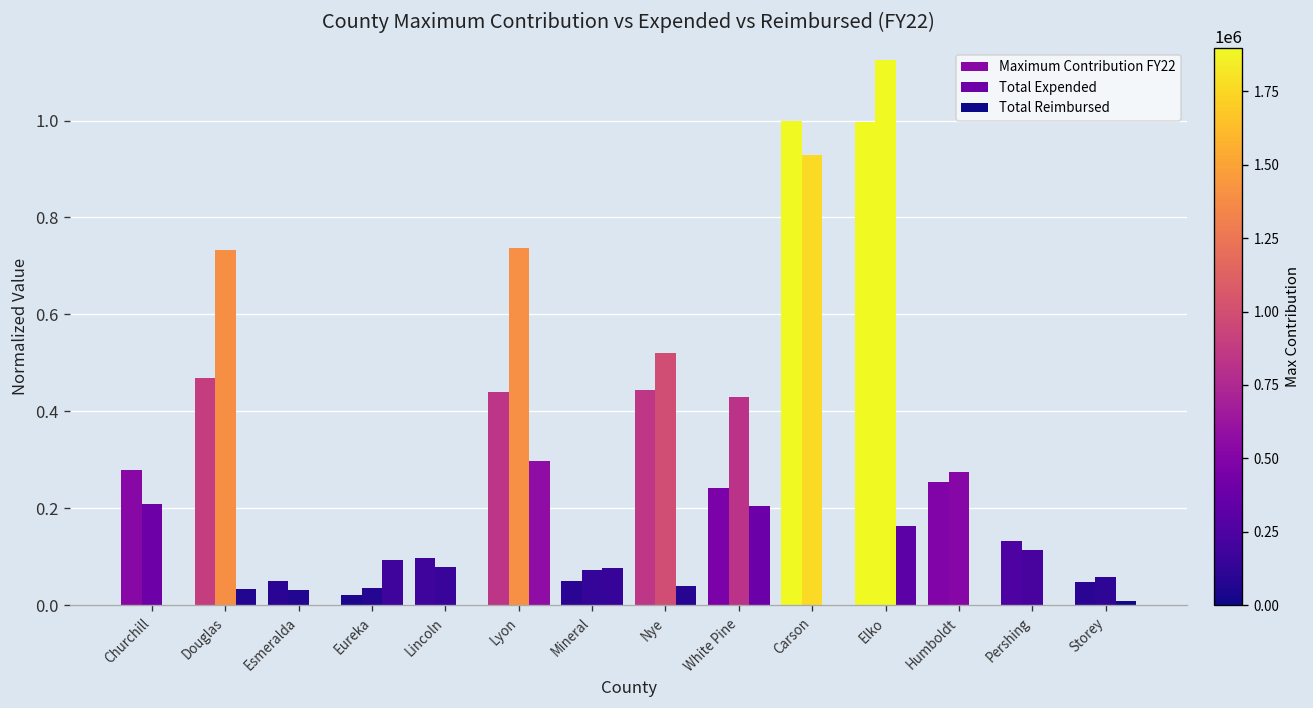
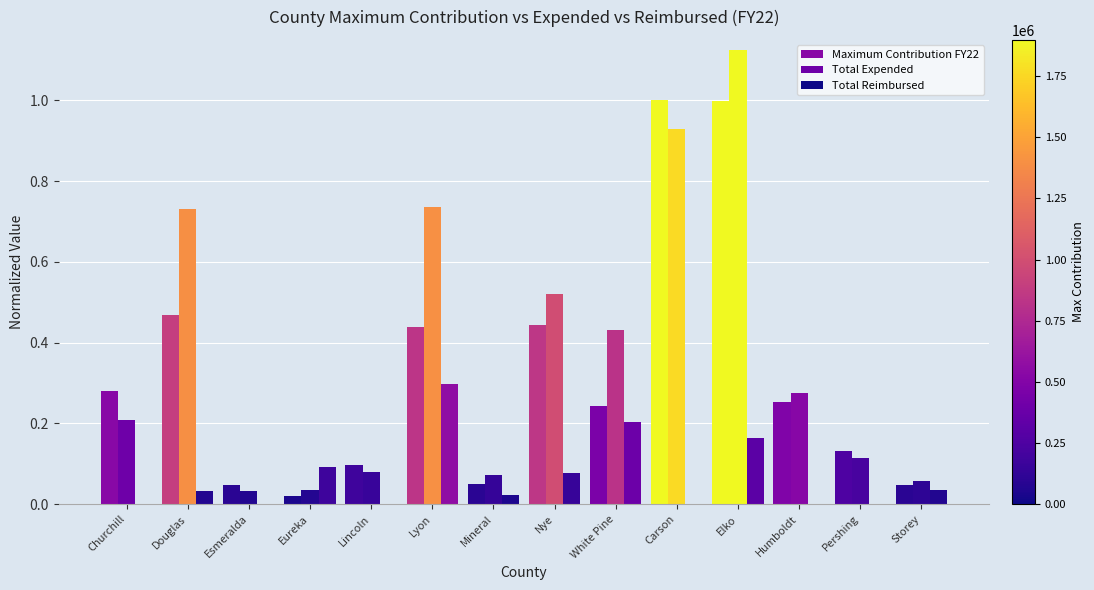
Total Reimbursed, Mineral: 0.08 -> 0.02
Total Reimbursed, Nye: 0.04 -> 0.08
Total Reimbursed, Storey: 0.01 -> 0.03
